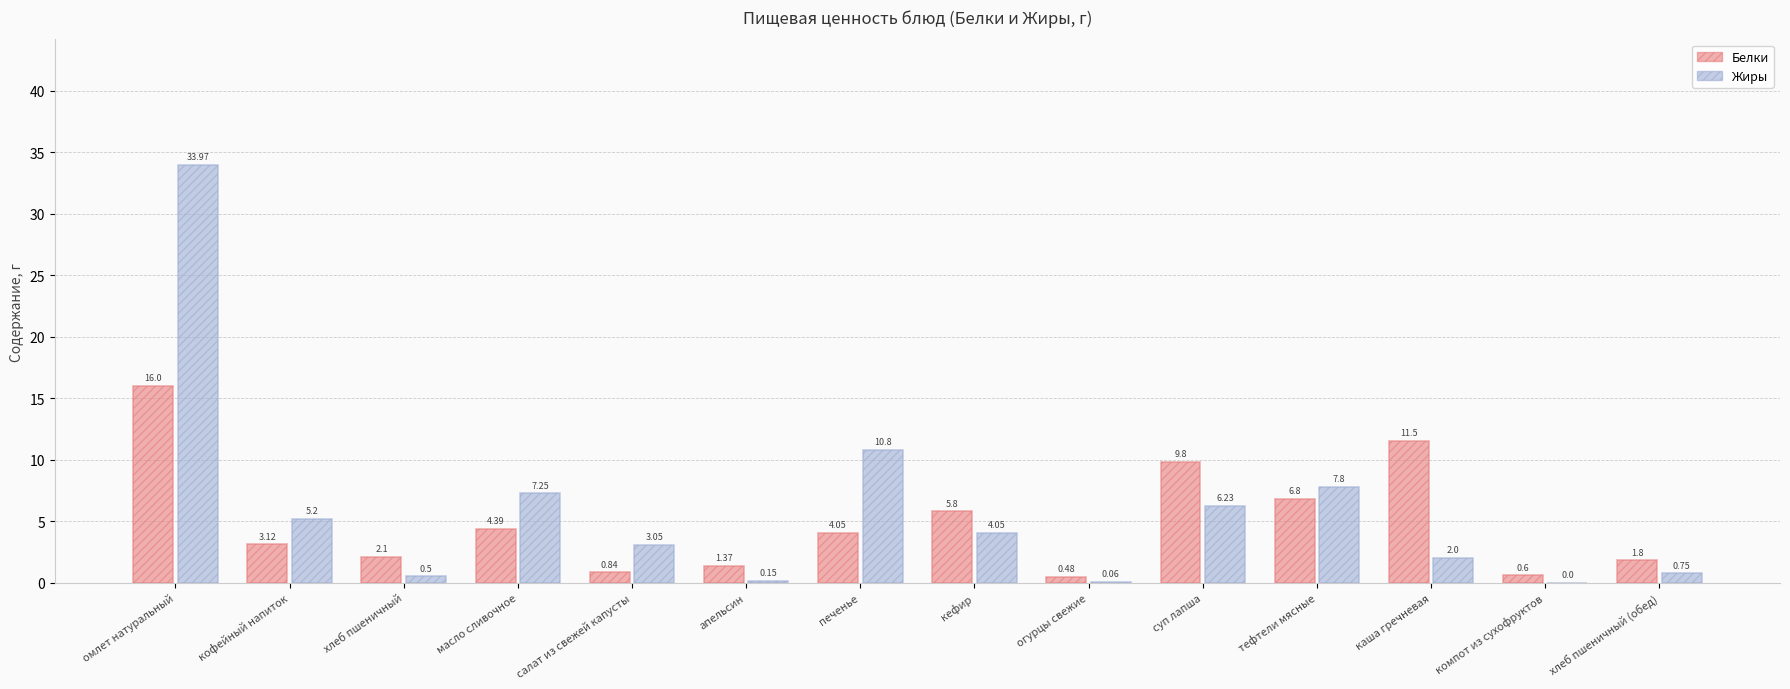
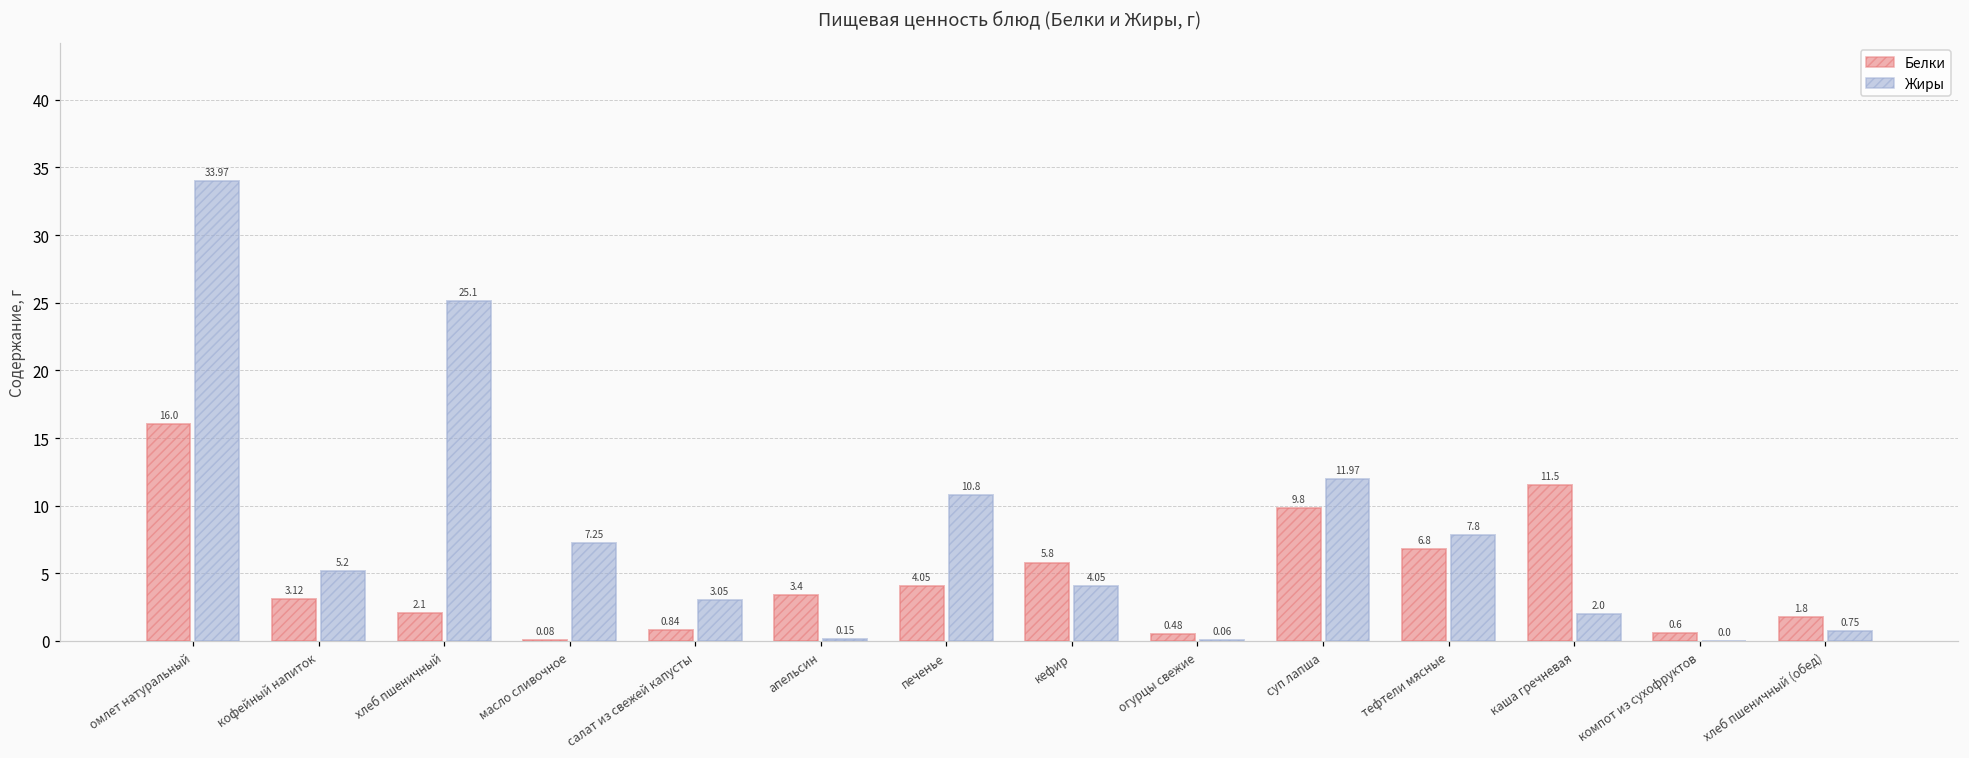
Жиры, хлеб пшеничный: 0.5 -> 25.1
Белки, масло сливочное: 4.39 -> 0.08
Белки, апельсин: 1.37 -> 3.4
Жиры, суп лапша: 6.23 -> 11.97
